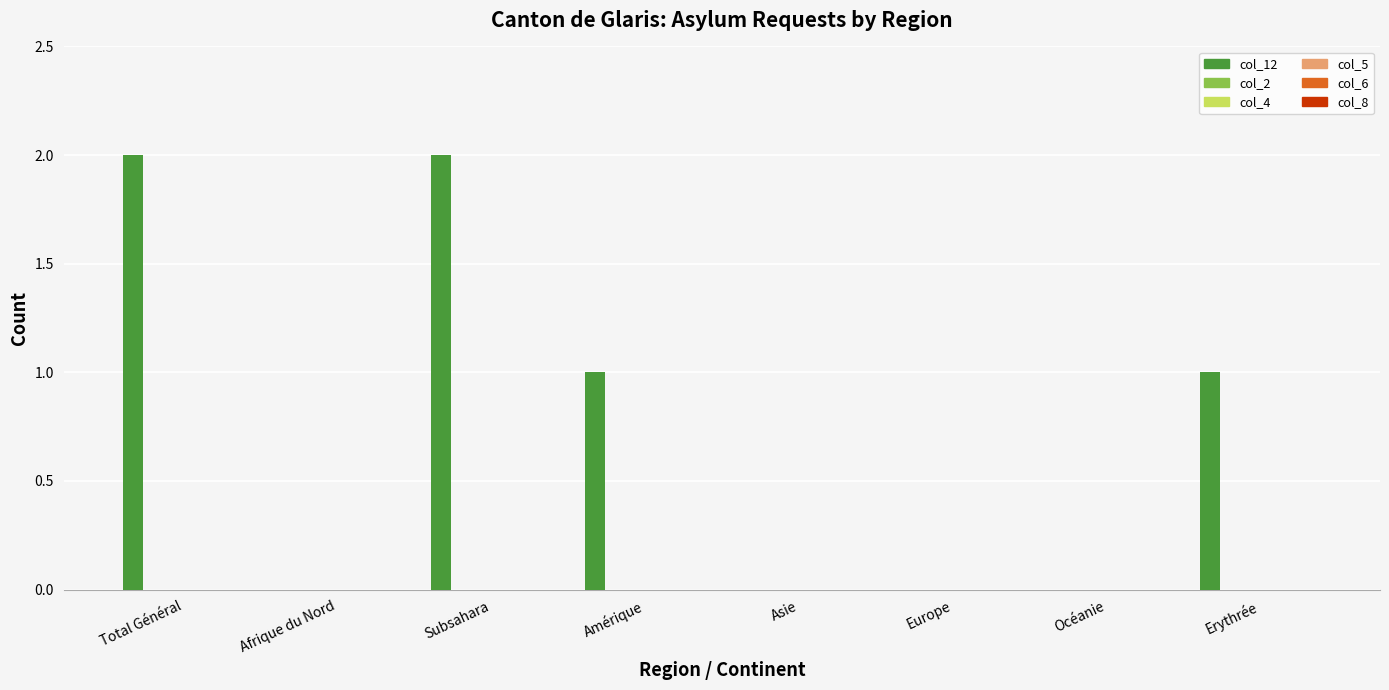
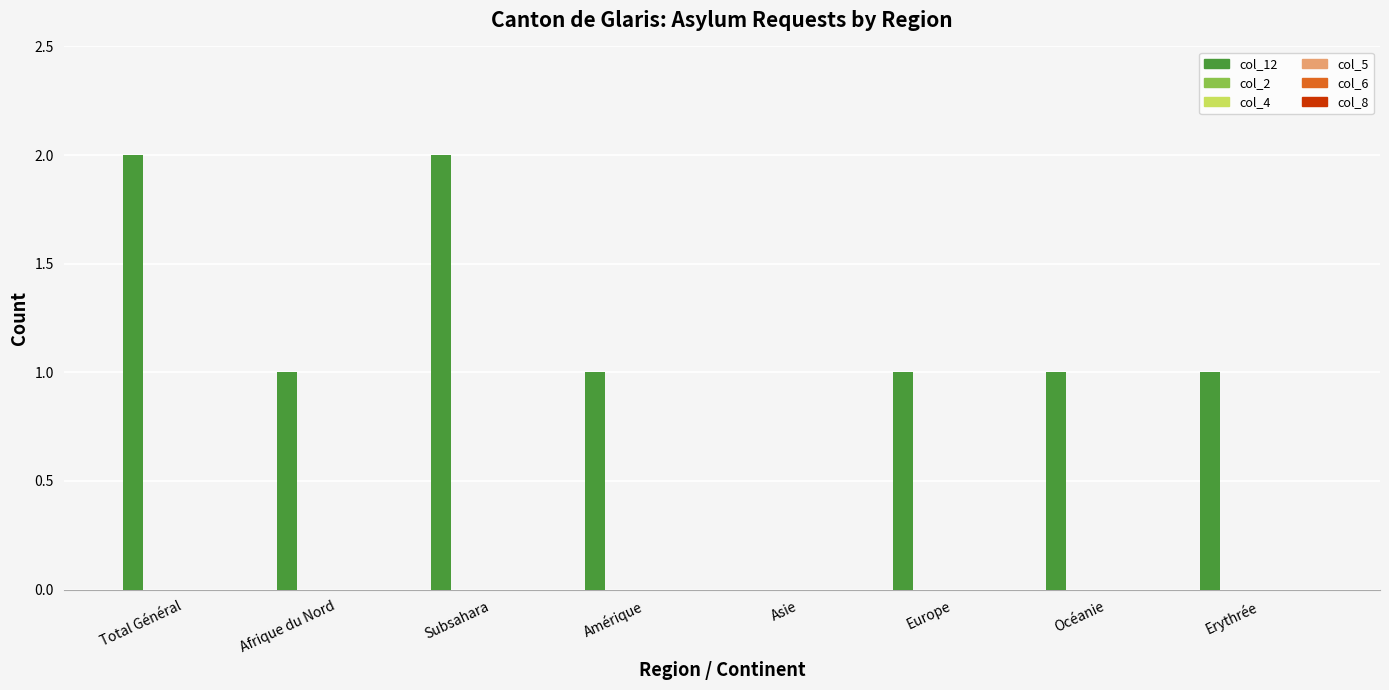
col_12, Afrique du Nord: 0 -> 1
col_12, Europe: 0 -> 1
col_12, Océanie: 0 -> 1
